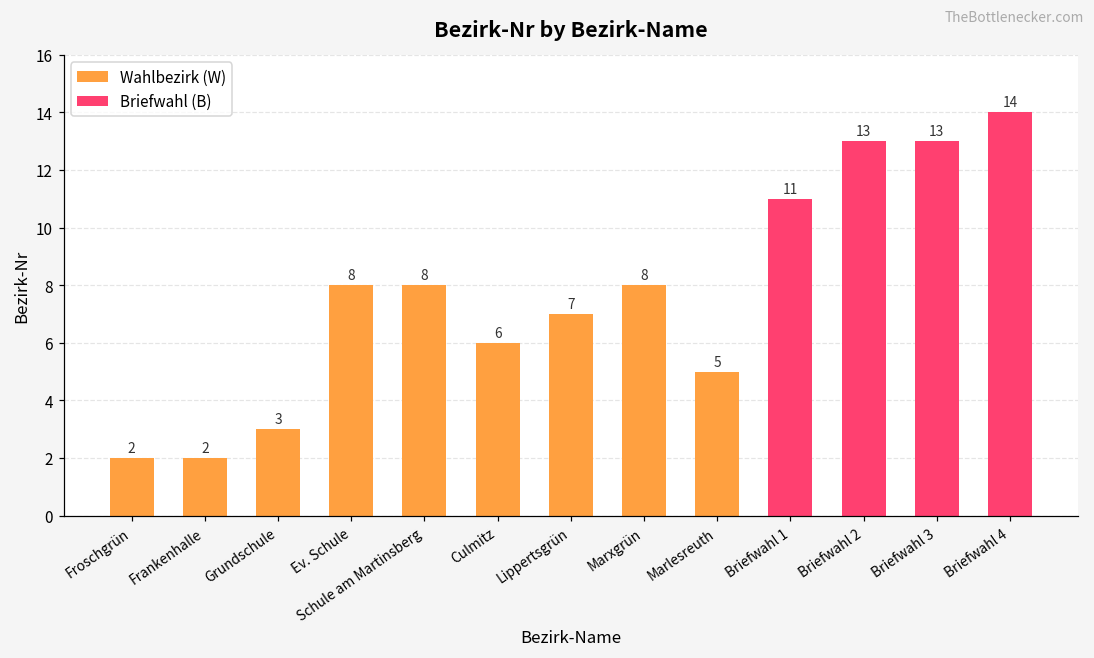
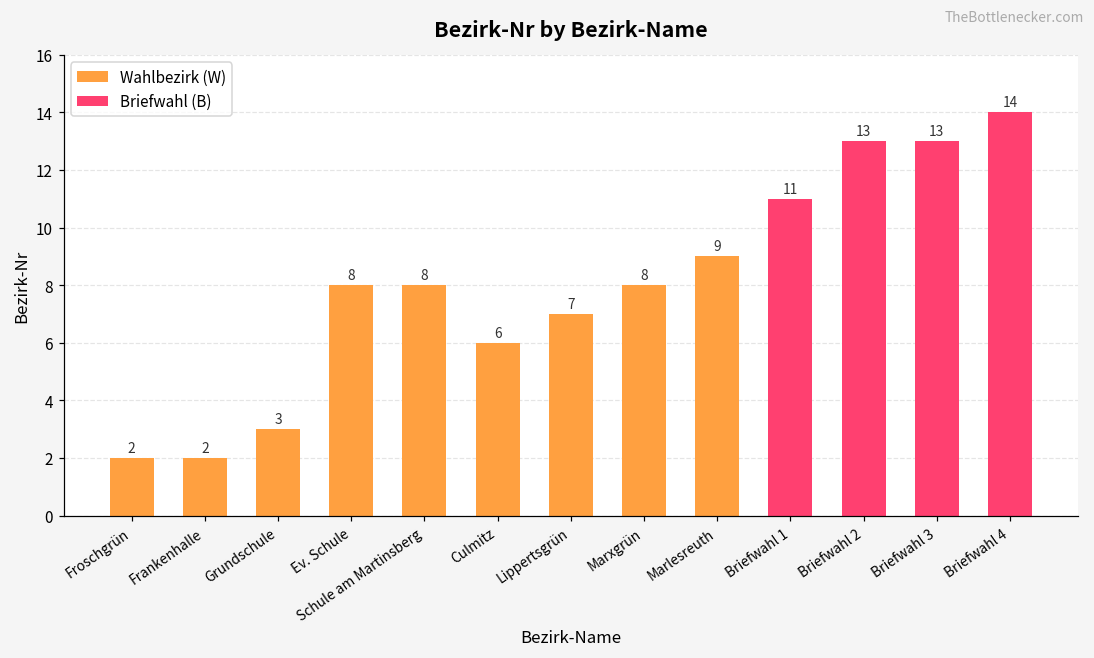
Wahlbezirk (W), Marlesreuth: 5 -> 9
